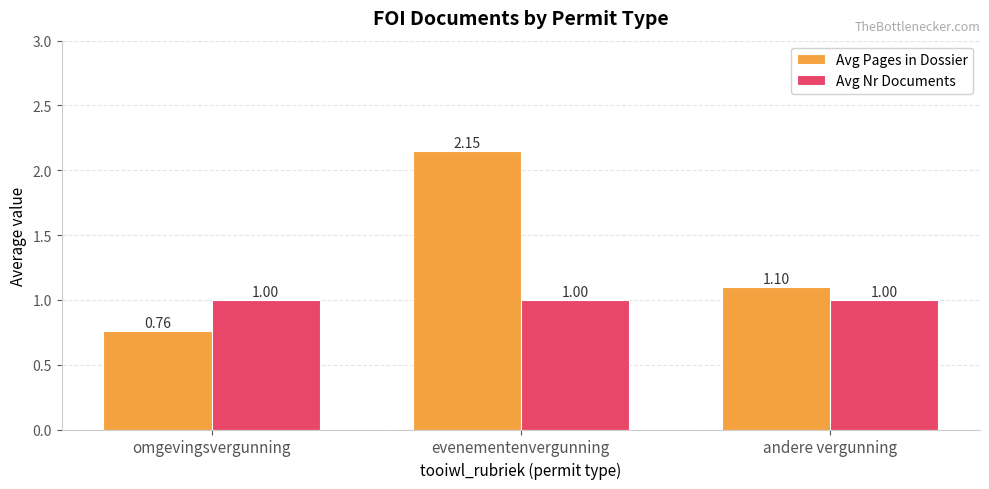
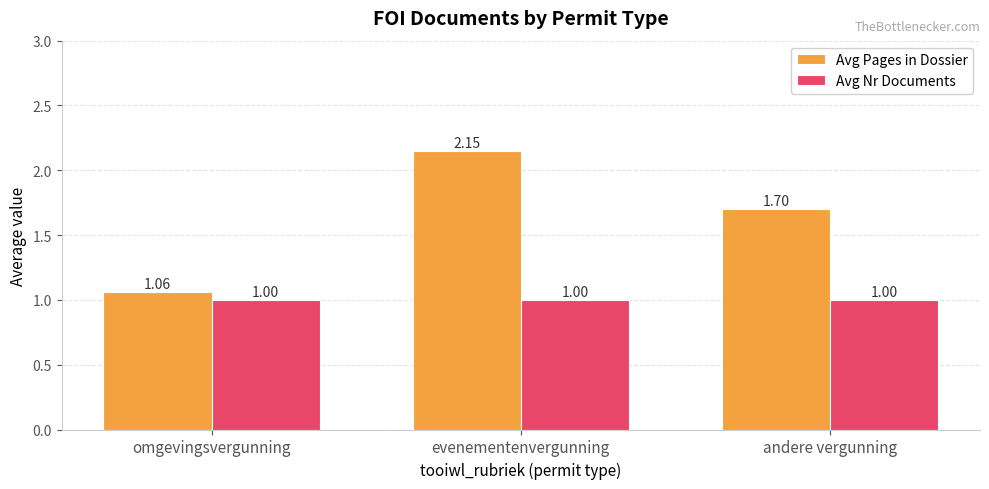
Avg Pages in Dossier, omgevingsvergunning: 0.76 -> 1.06
Avg Pages in Dossier, andere vergunning: 1.10 -> 1.70
